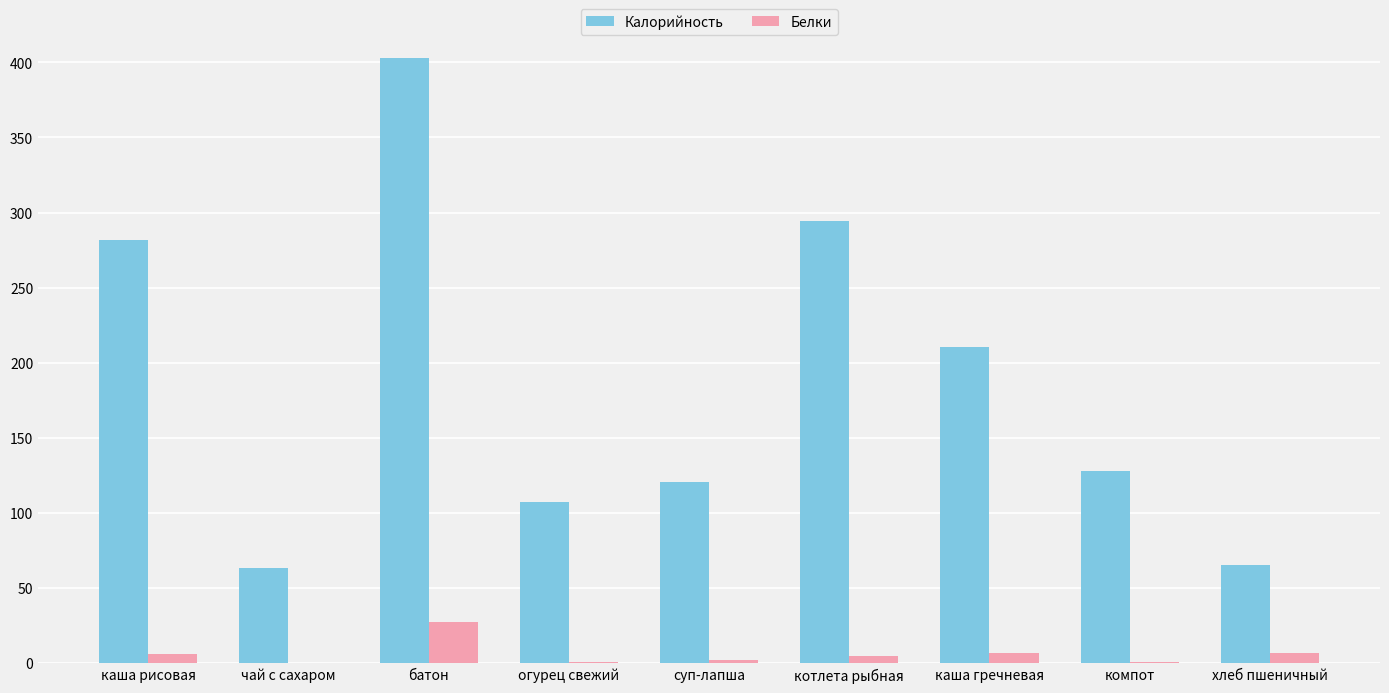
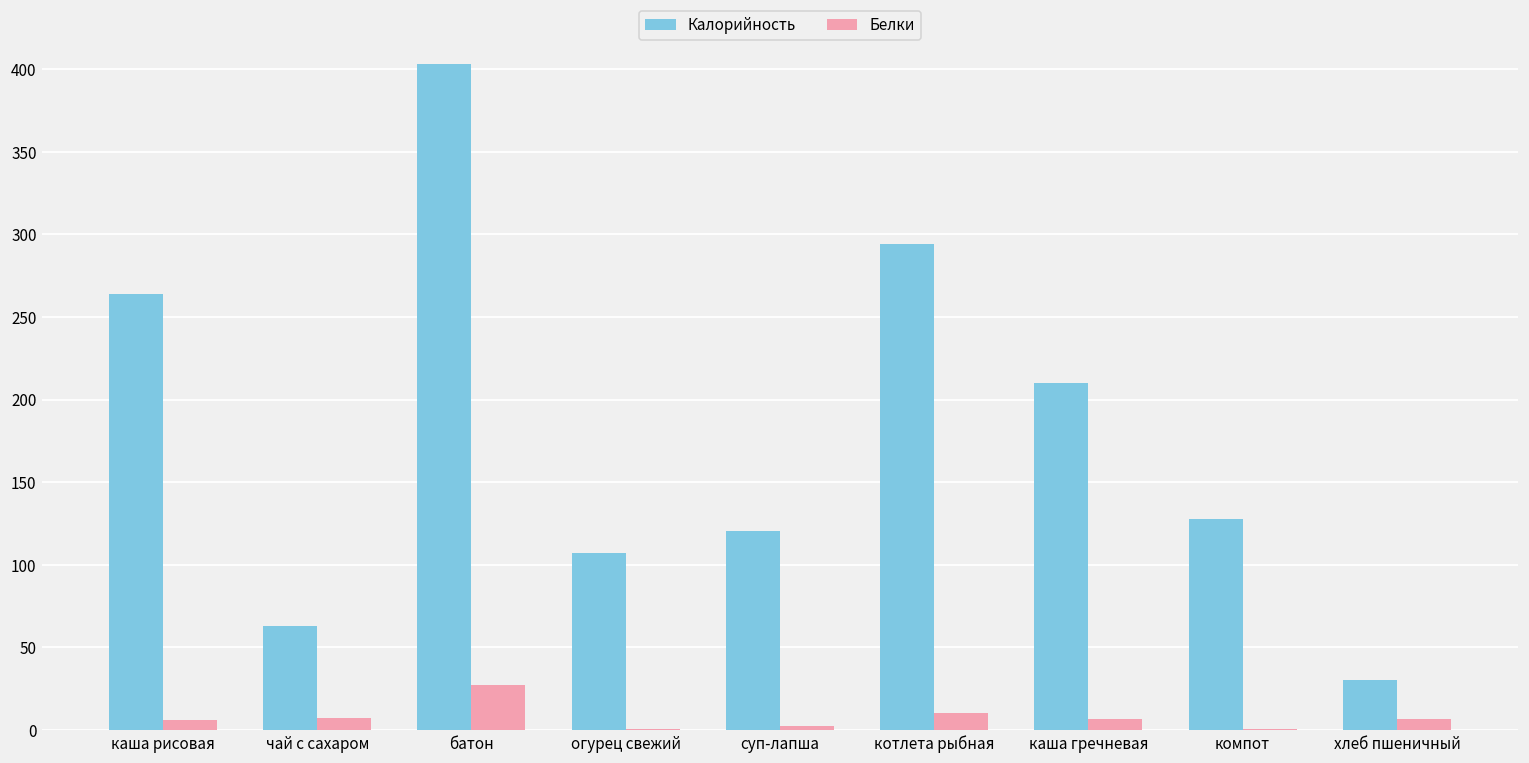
Калорийность, каша рисовая: 282 -> 264
Белки, чай с сахаром: 0 -> 7
Белки, котлета рыбная: 5 -> 10
Калорийность, хлеб пшеничный: 65 -> 30
